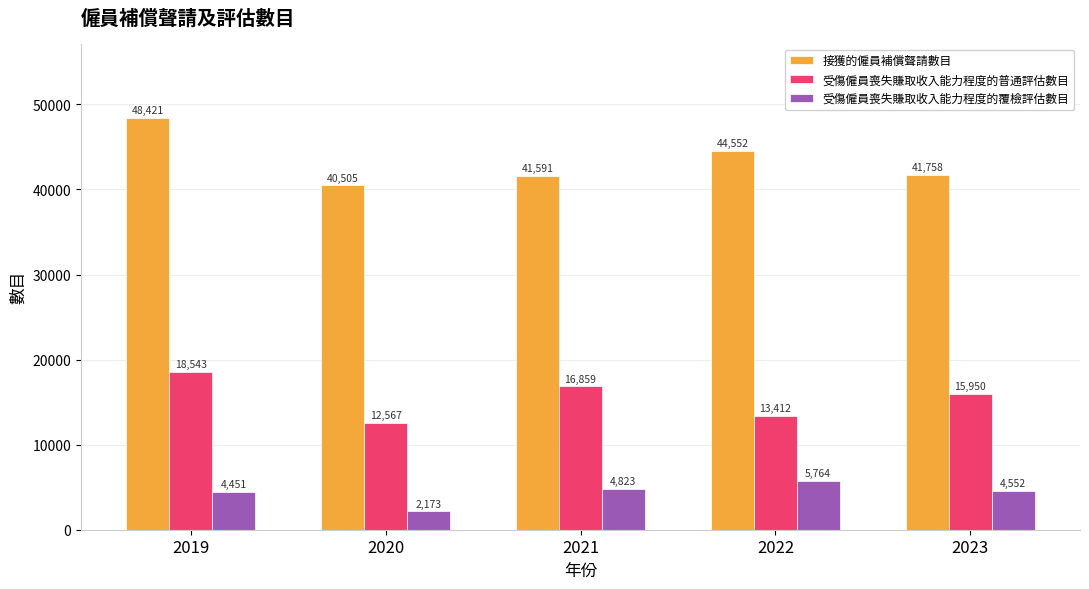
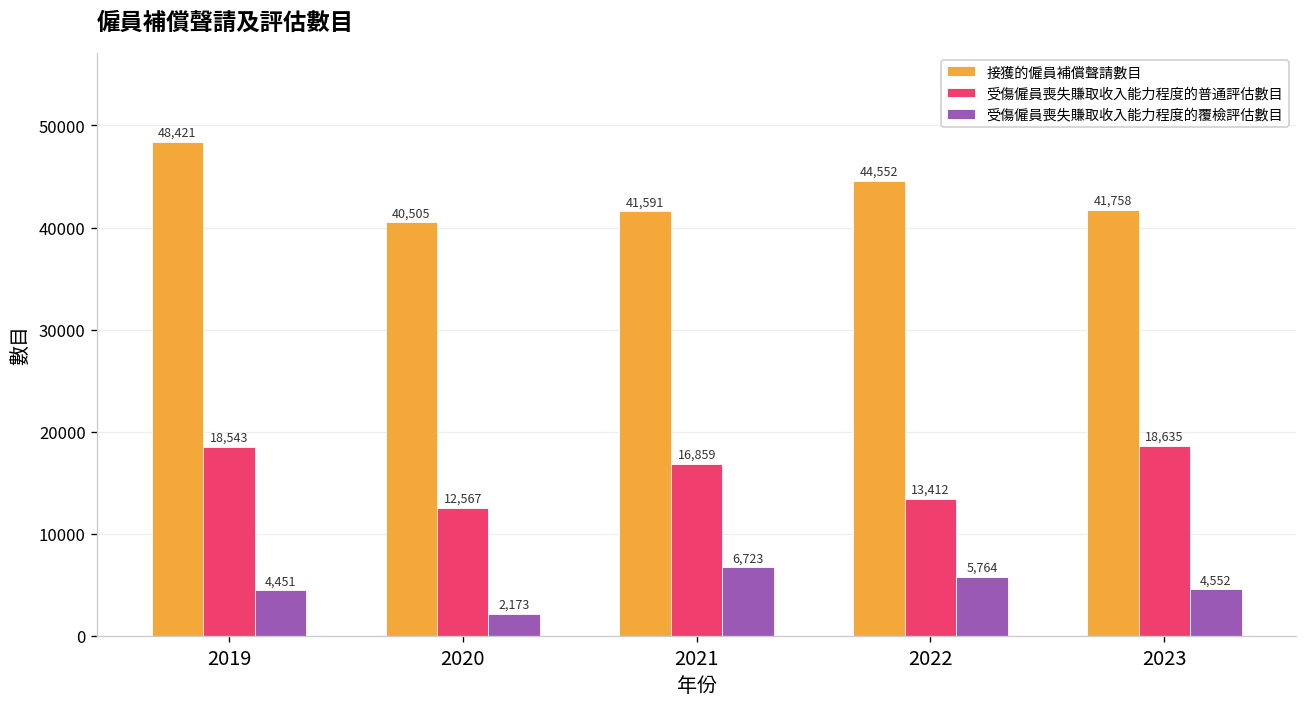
受傷僱員喪失賺取收入能力程度的覆檢評估數目, 2021: 4,823 -> 6,723
受傷僱員喪失賺取收入能力程度的普通評估數目, 2023: 15,950 -> 18,635
